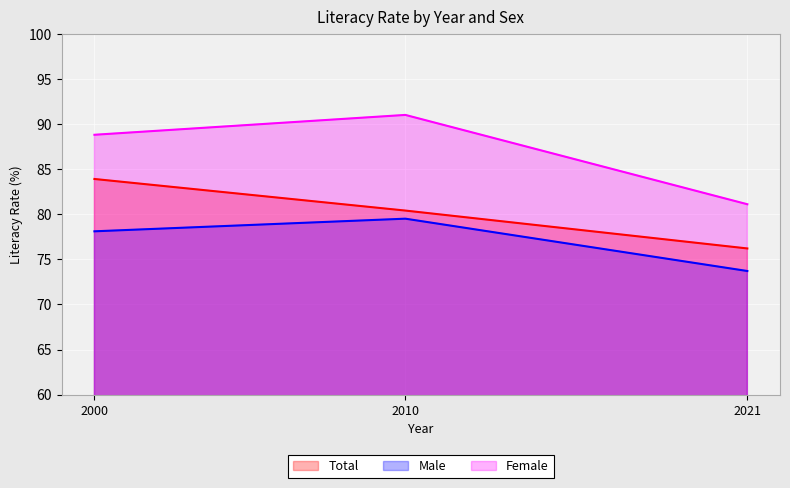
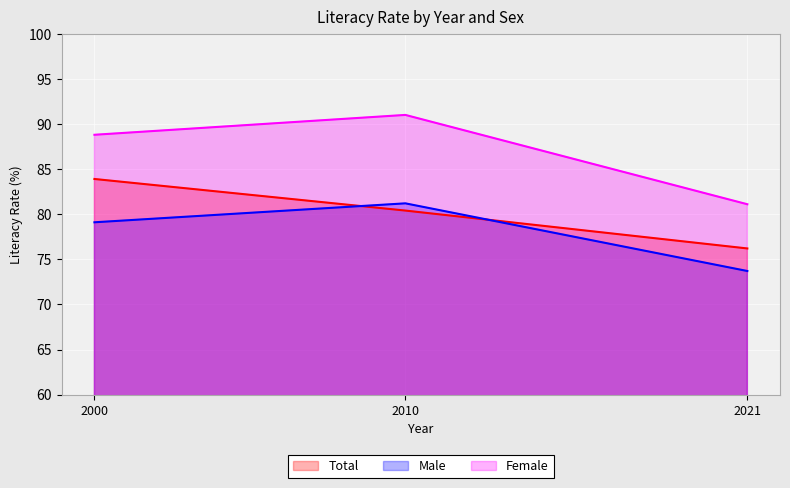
Male, 2000: 78 -> 79
Male, 2010: 80 -> 81
